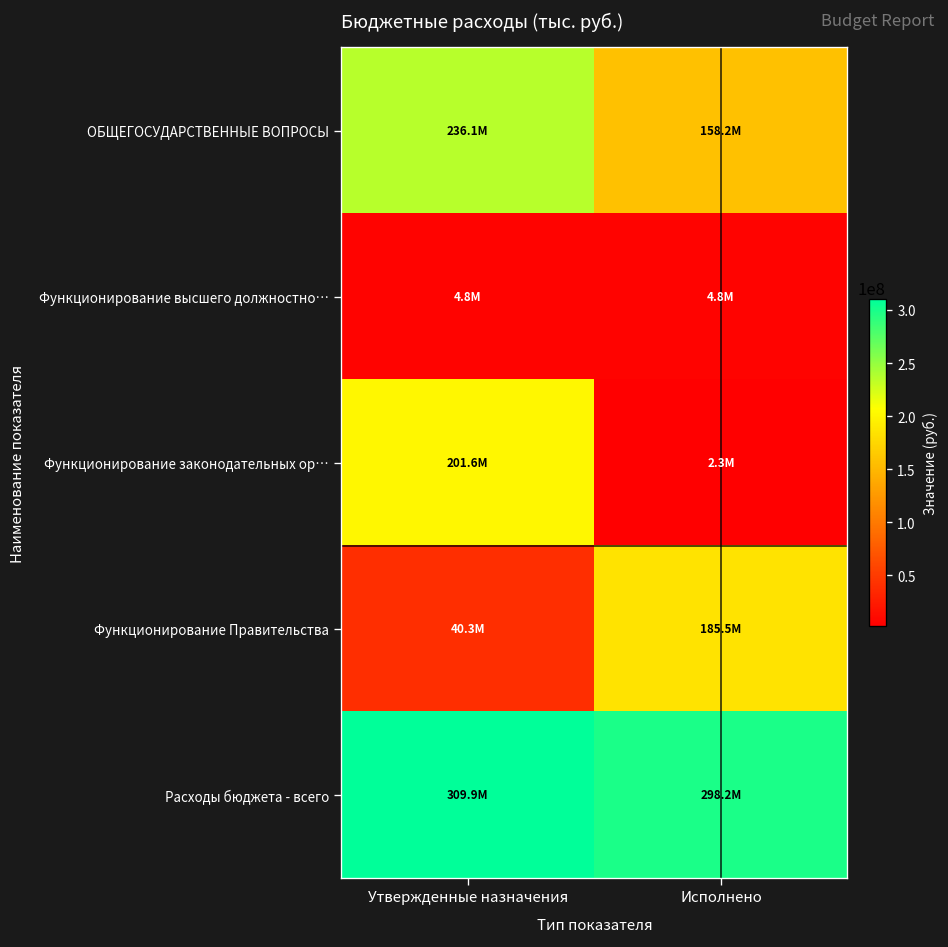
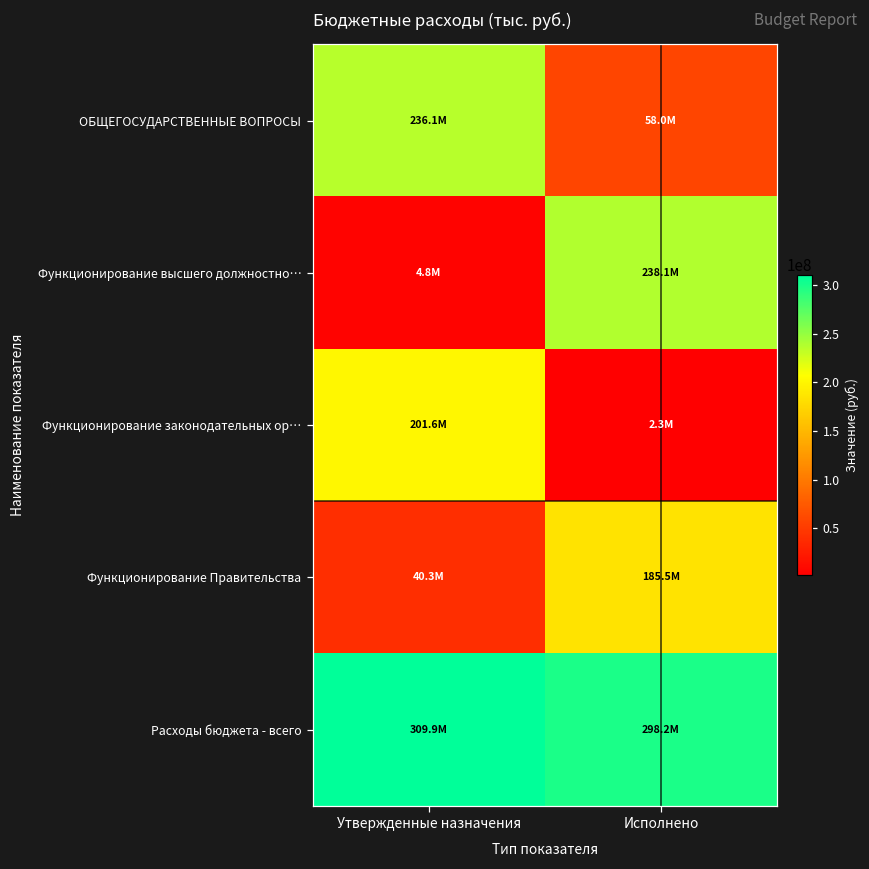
ОБЩЕГОСУДАРСТВЕННЫЕ ВОПРОСЫ, Исполнено: 158.2M -> 58.0M
Функционирование высшего должностно…, Исполнено: 4.8M -> 238.1M
